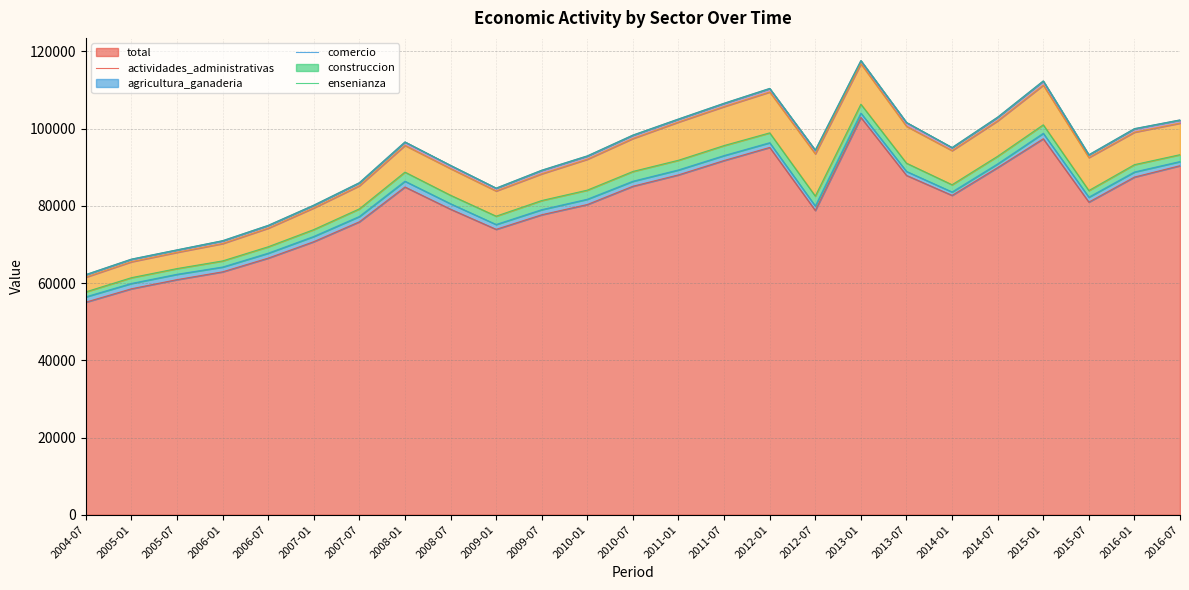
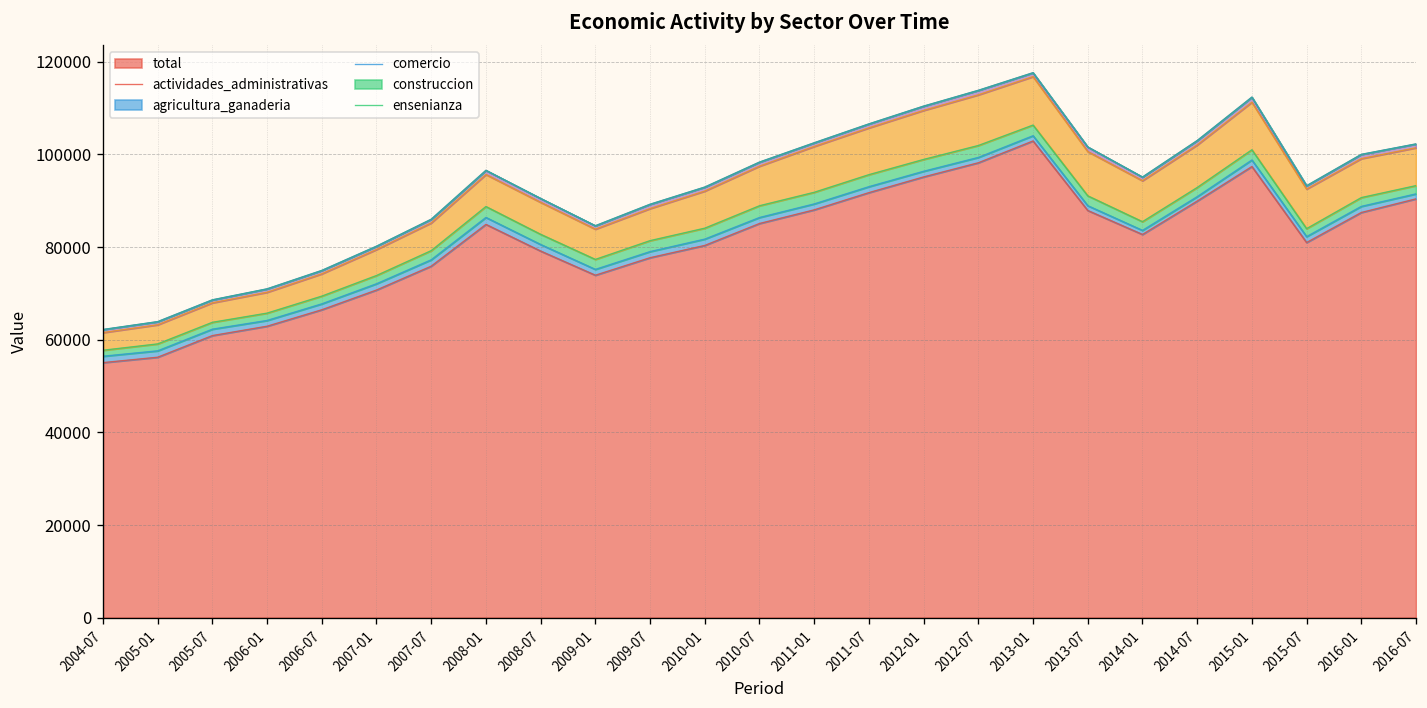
total, 2005-01: 59000 -> 56000
total, 2012-07: 79000 -> 98000
